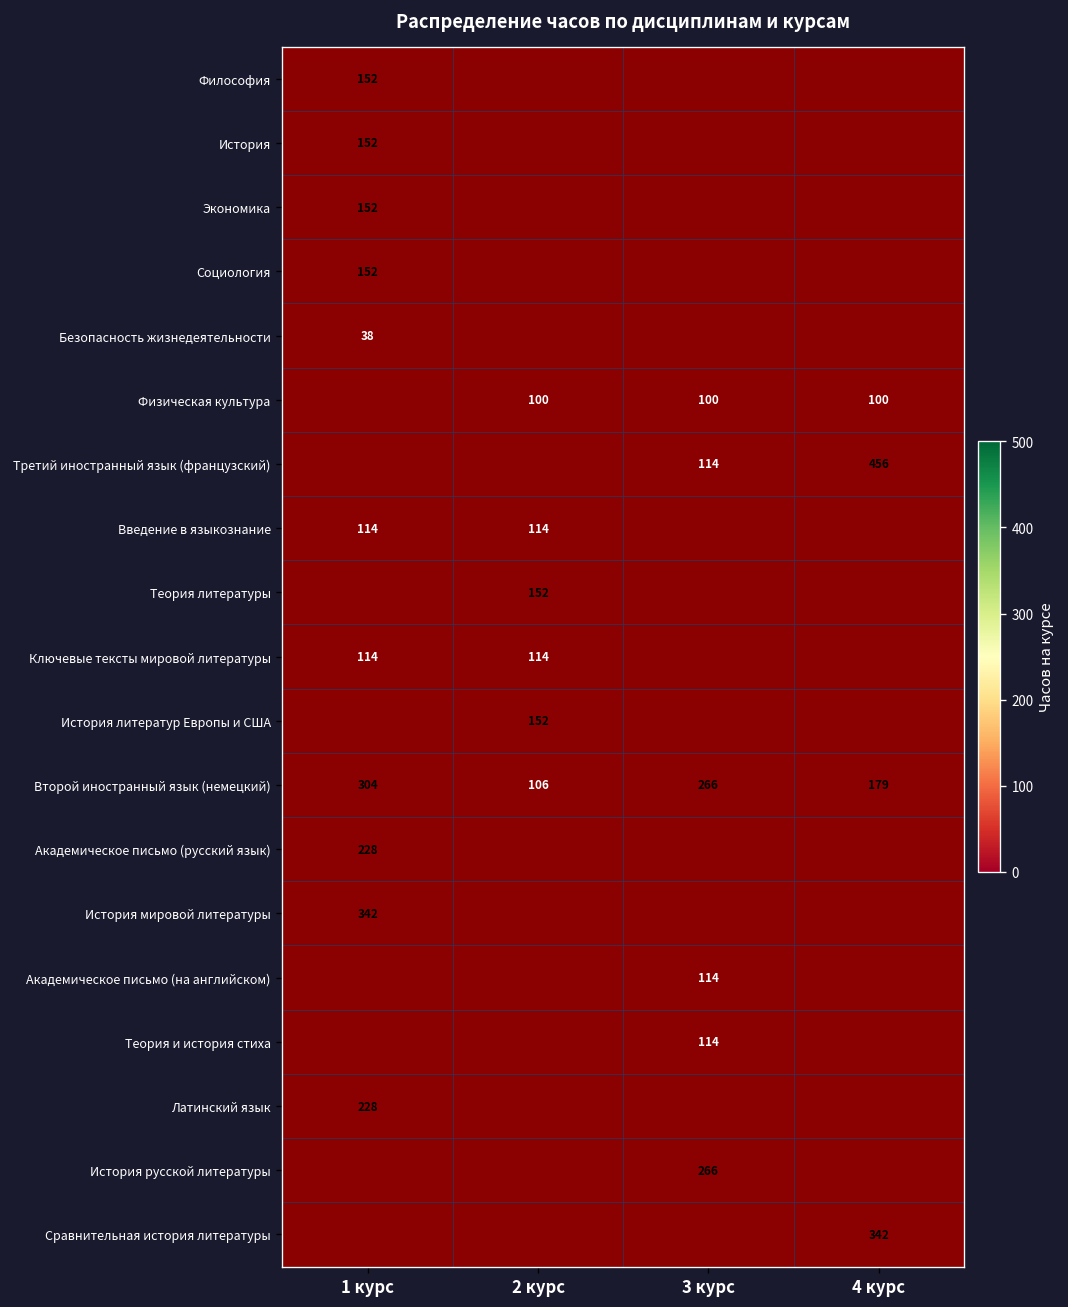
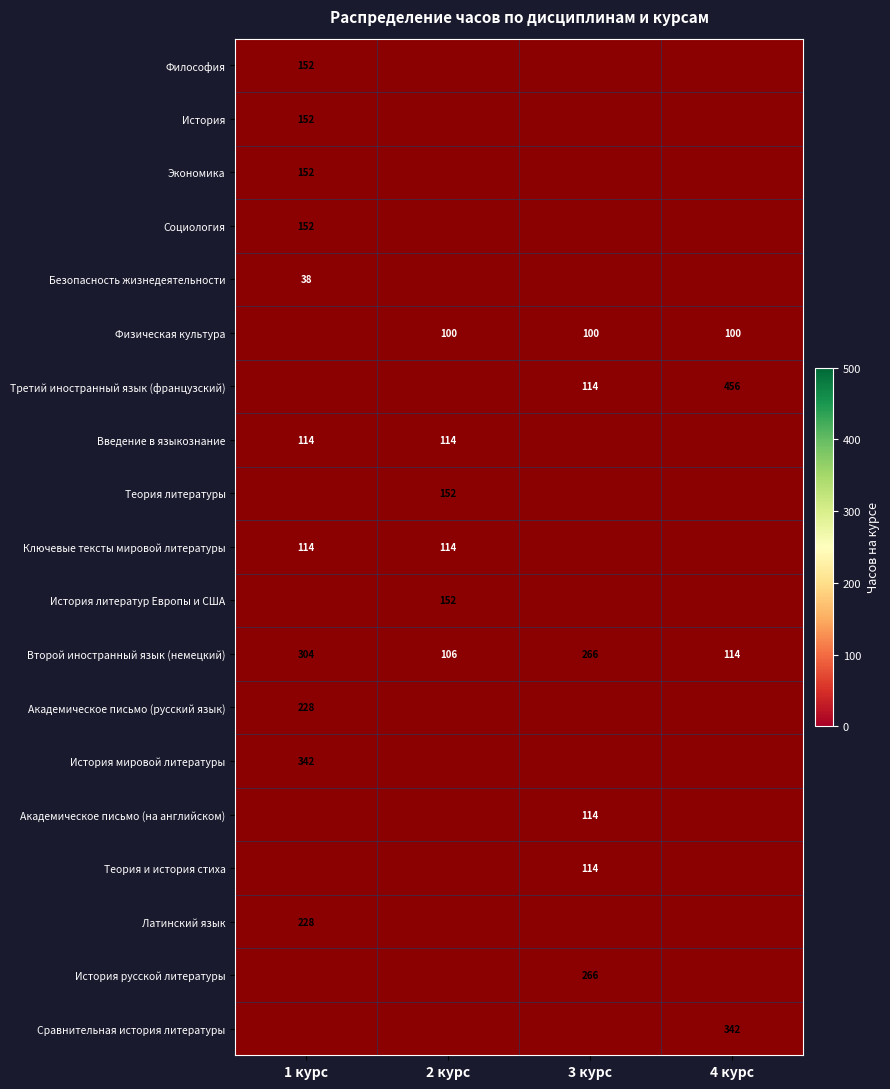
Второй иностранный язык (немецкий), 4 курс: 179 -> 114
